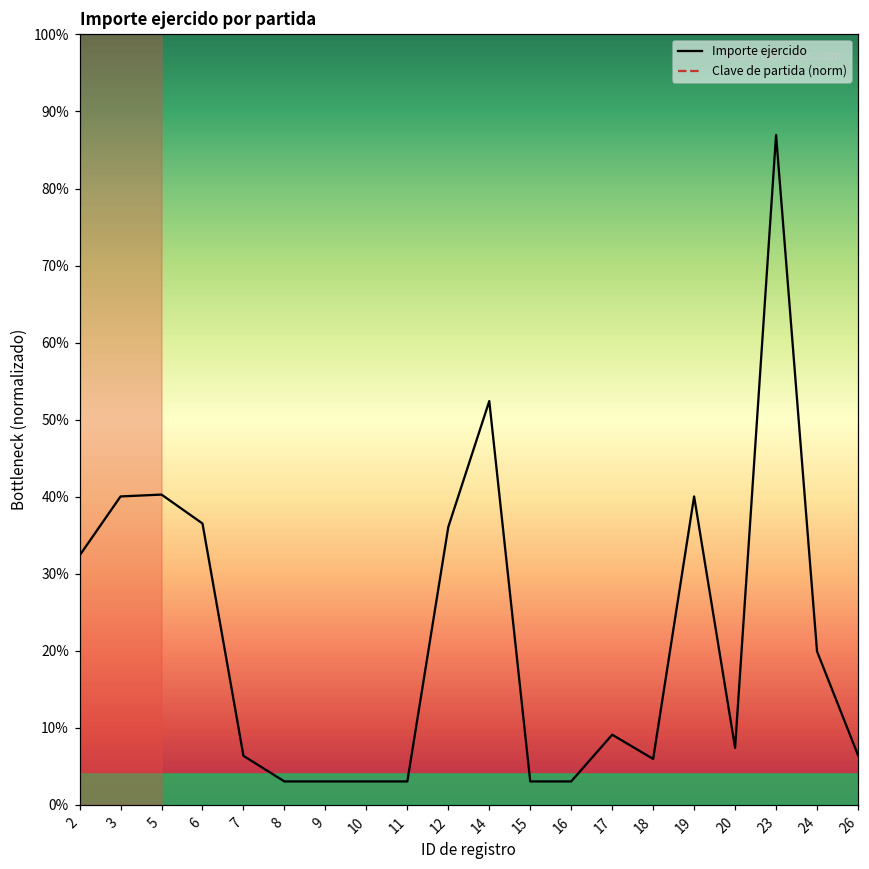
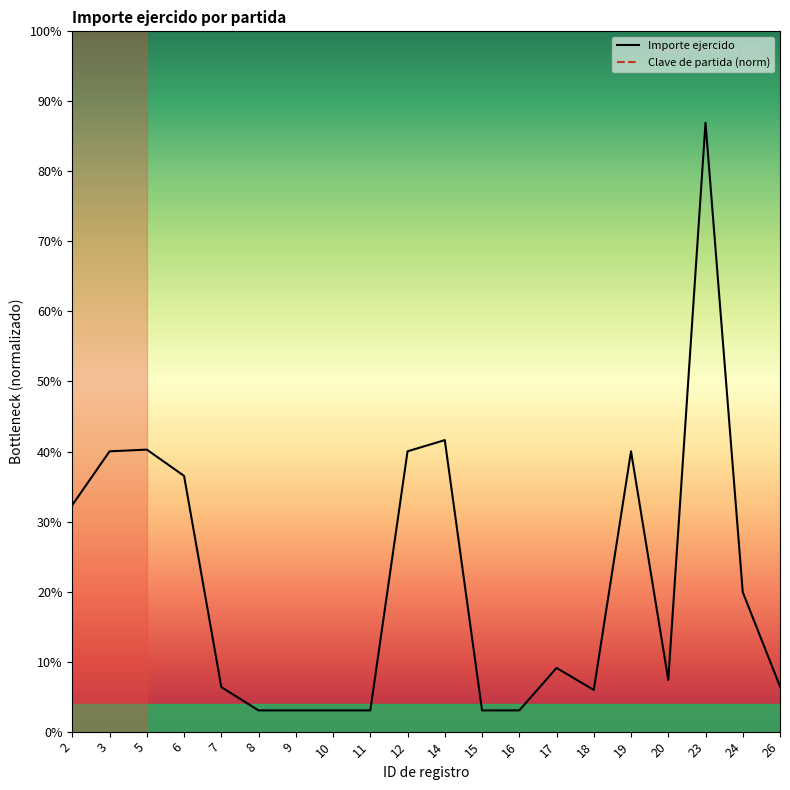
12: 36% -> 40%
14: 52% -> 42%
